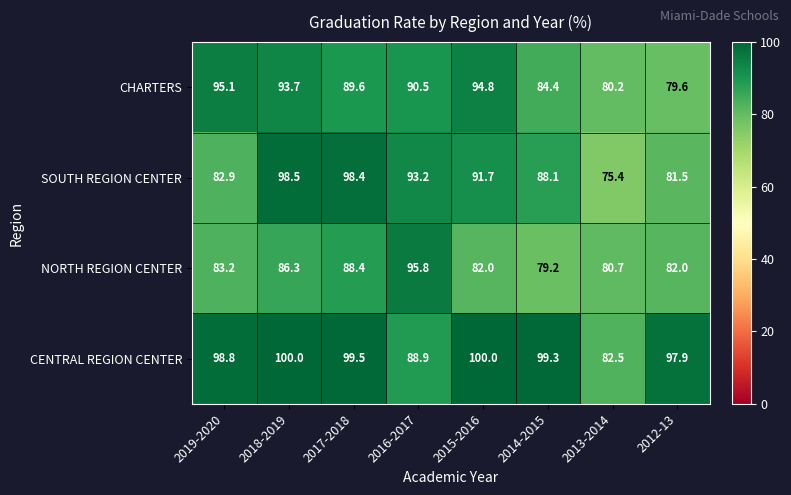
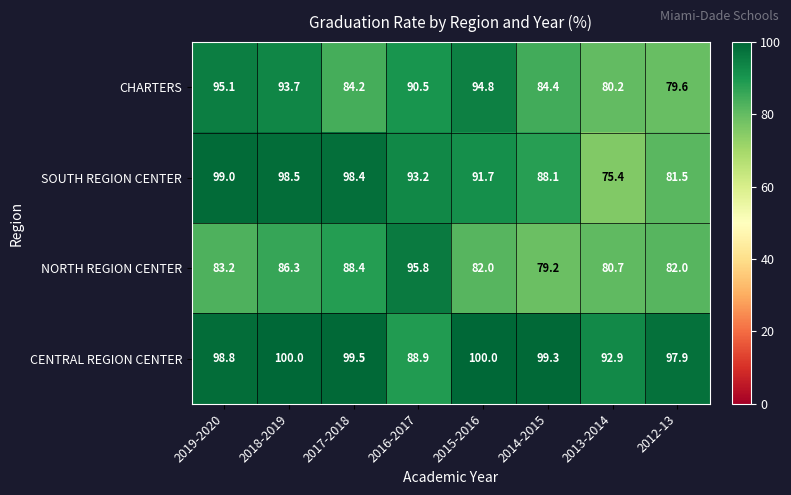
CHARTERS, 2017-2018: 89.6 -> 84.2
SOUTH REGION CENTER, 2019-2020: 82.9 -> 99.0
CENTRAL REGION CENTER, 2013-2014: 82.5 -> 92.9
